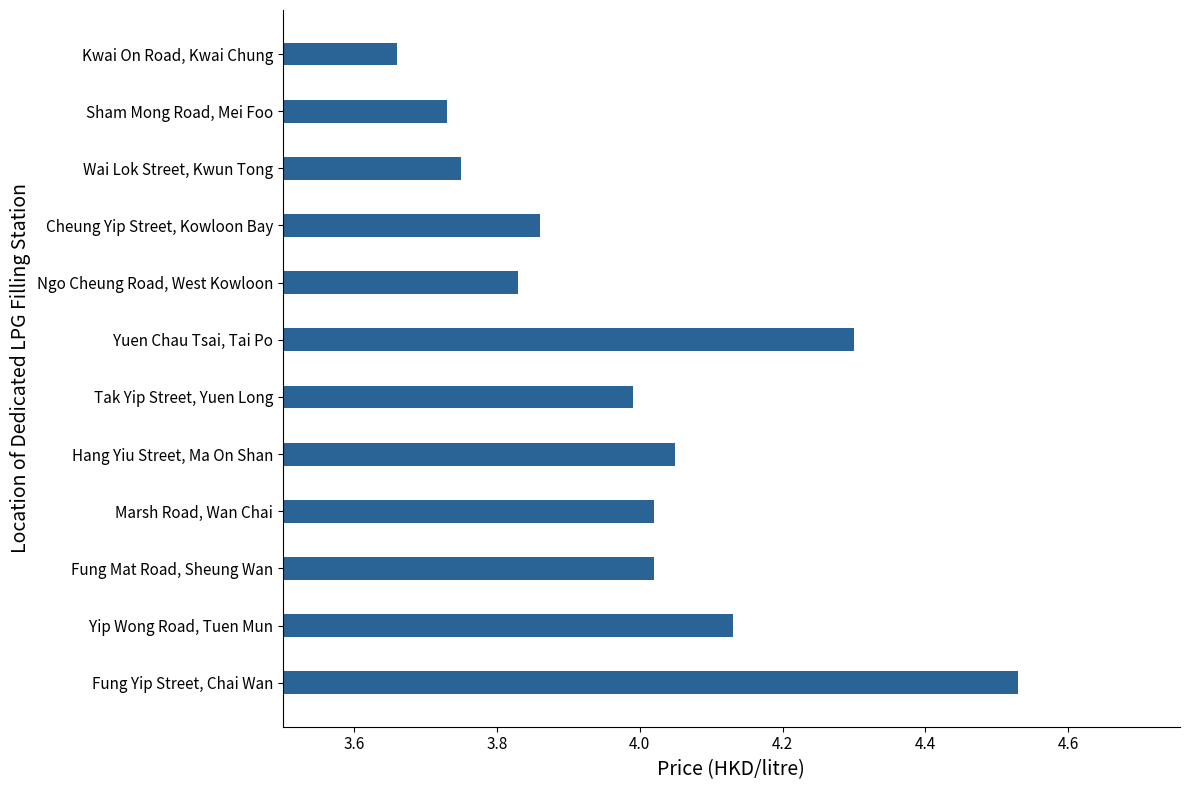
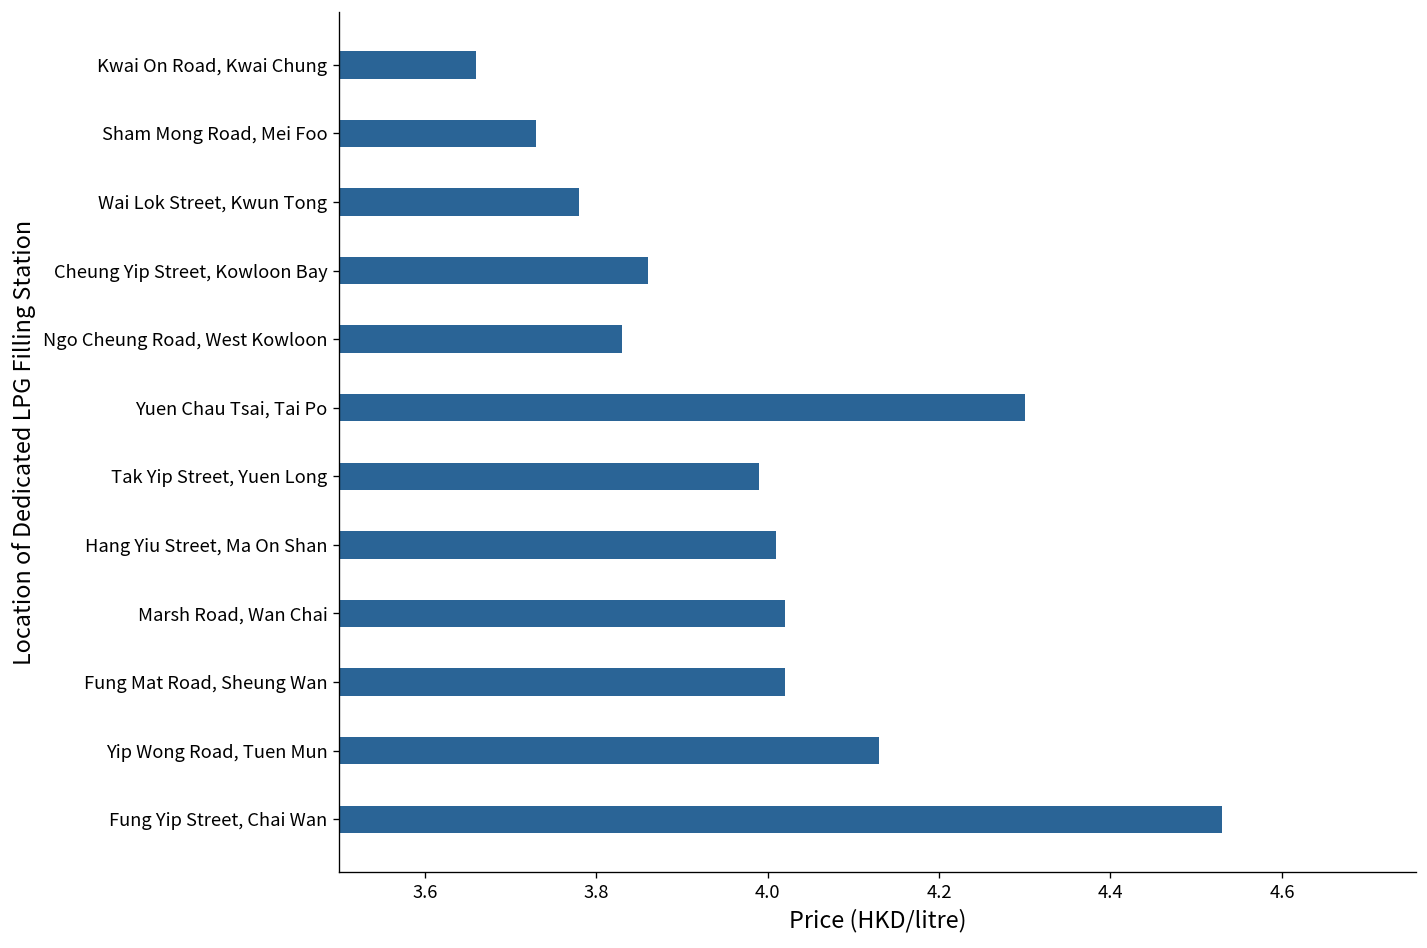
Wai Lok Street, Kwun Tong: 3.75 -> 3.78
Hang Yiu Street, Ma On Shan: 4.05 -> 4.01
